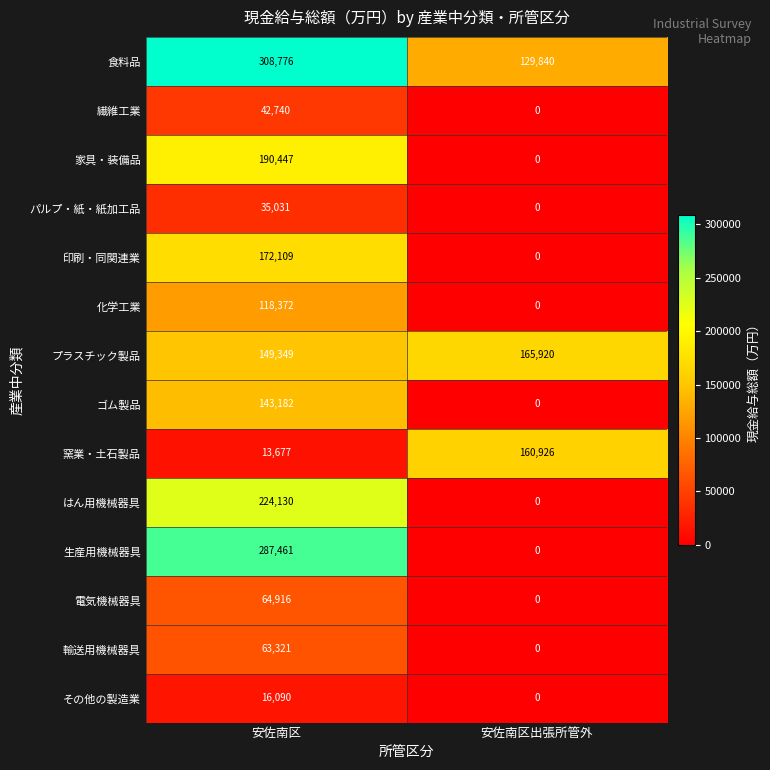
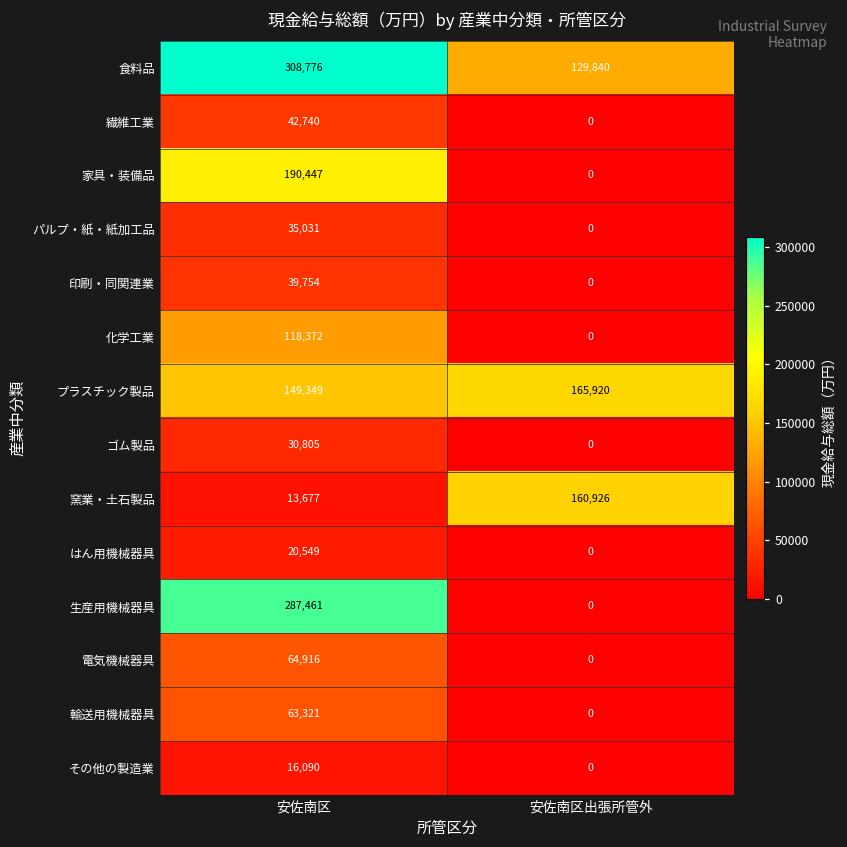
印刷・同関連業, 安佐南区: 172,109 -> 39,754
ゴム製品, 安佐南区: 143,182 -> 30,805
はん用機械器具, 安佐南区: 224,130 -> 20,549
